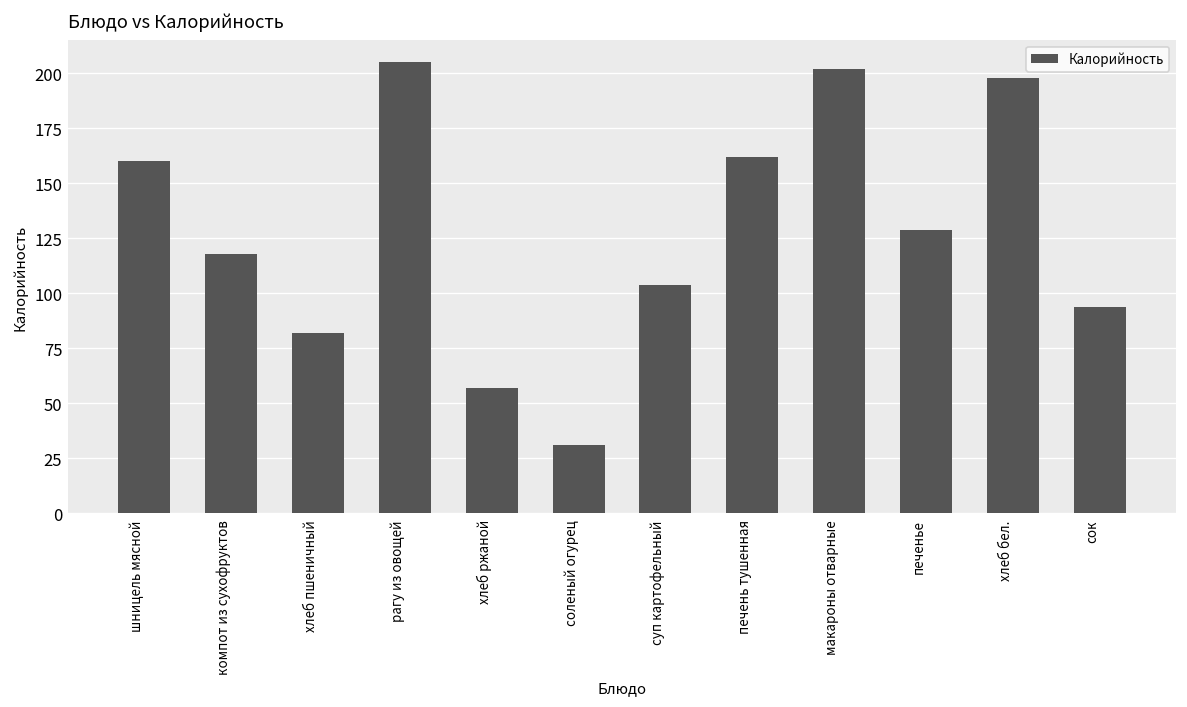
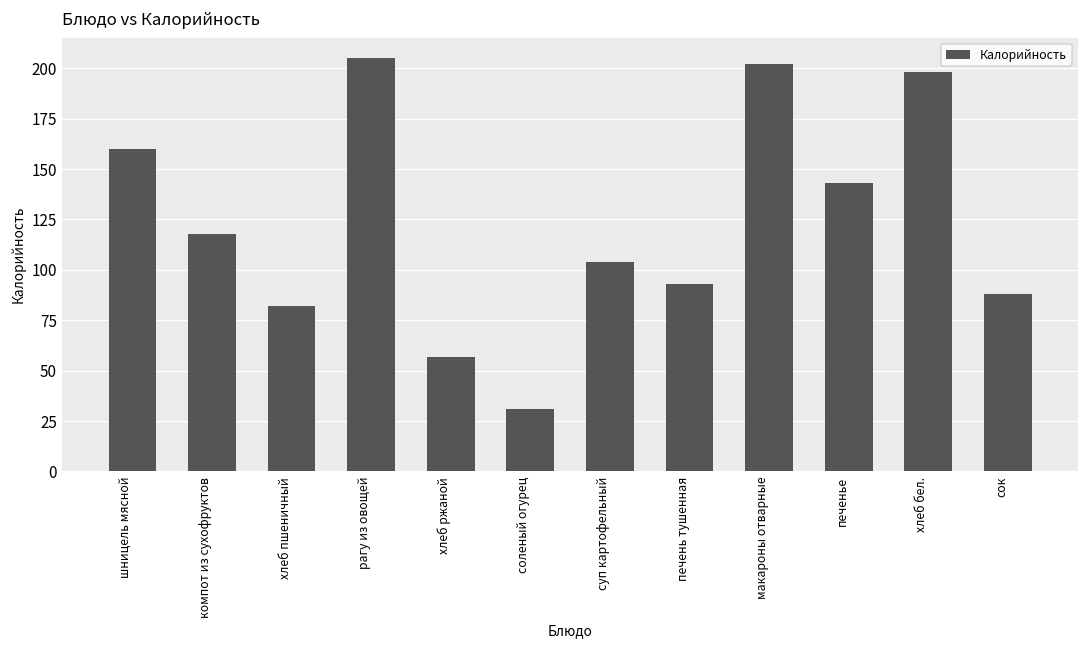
печень тушенная: 162 -> 93
печенье: 129 -> 143
сок: 94 -> 88
